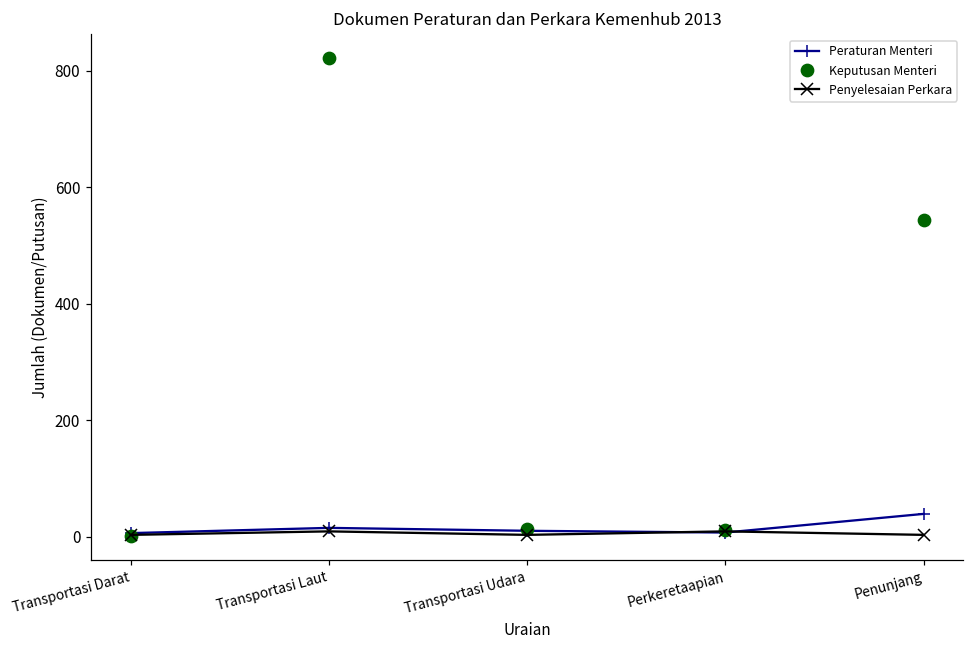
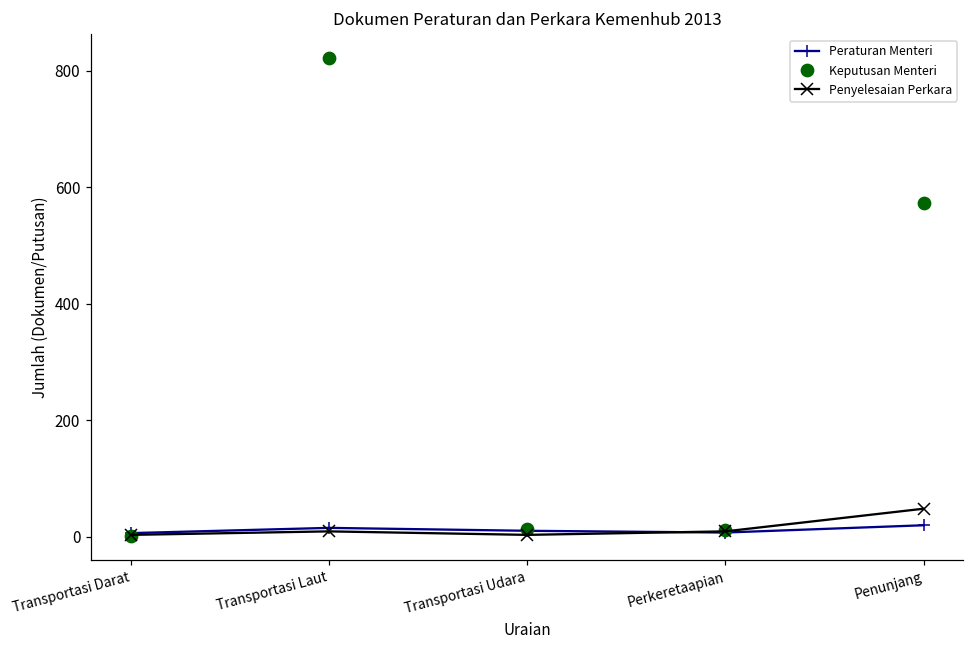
Peraturan Menteri, Penunjang: 40 -> 20
Keputusan Menteri, Penunjang: 540 -> 570
Penyelesaian Perkara, Penunjang: 0 -> 50
